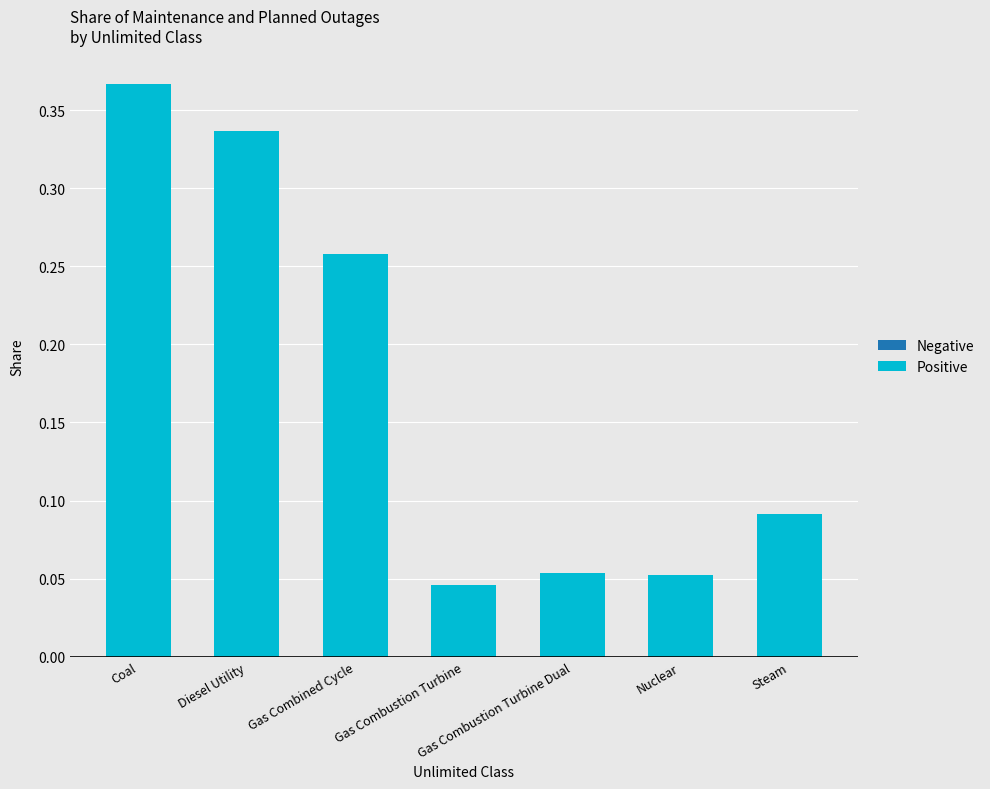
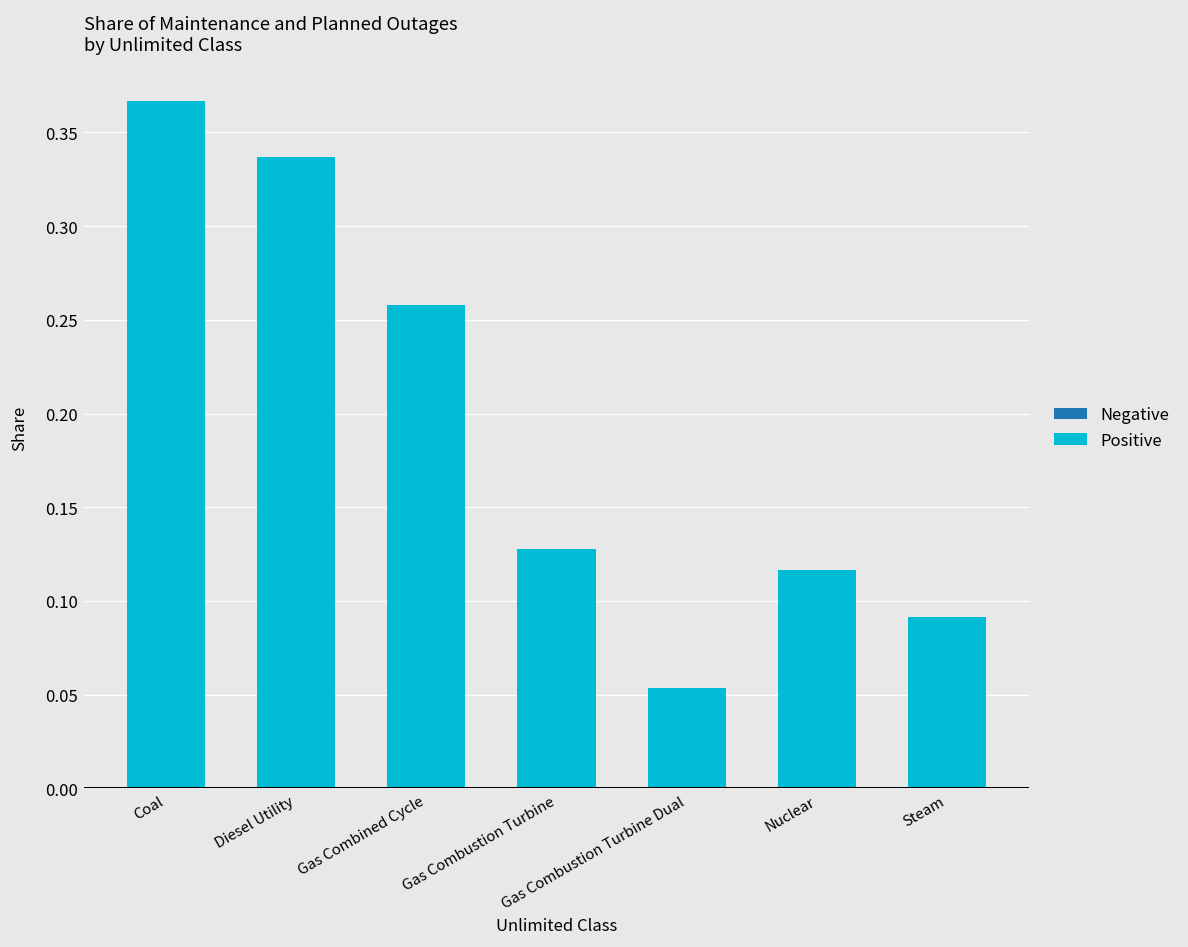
Gas Combustion Turbine: 0.046 -> 0.128
Nuclear: 0.053 -> 0.117
